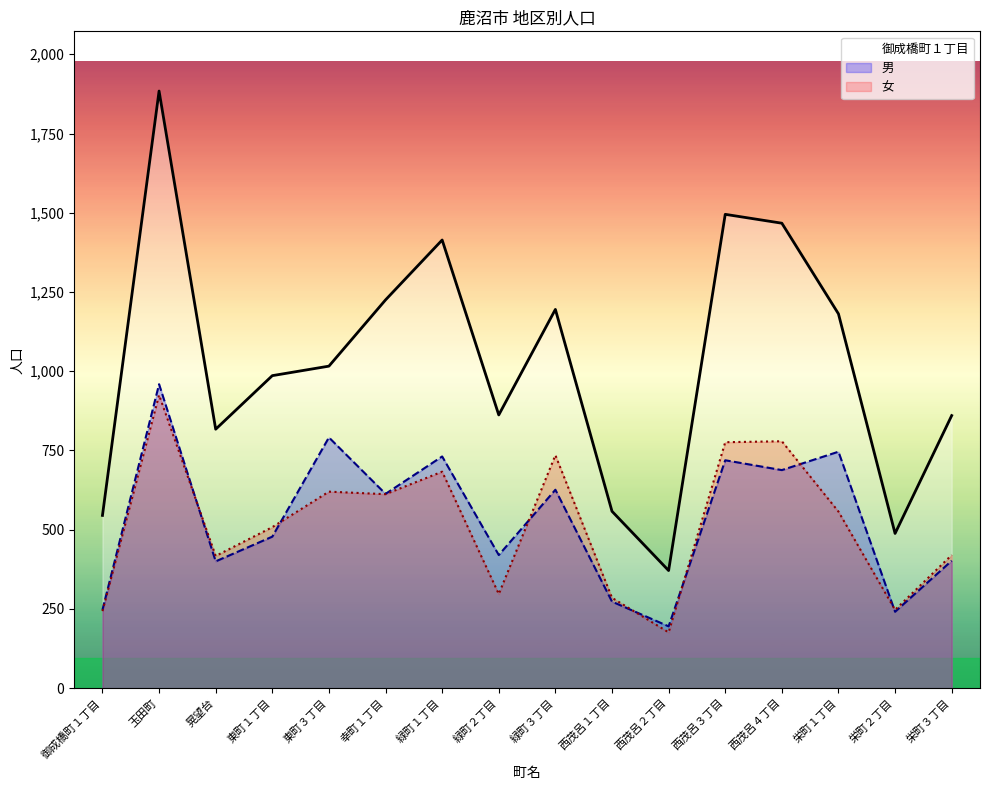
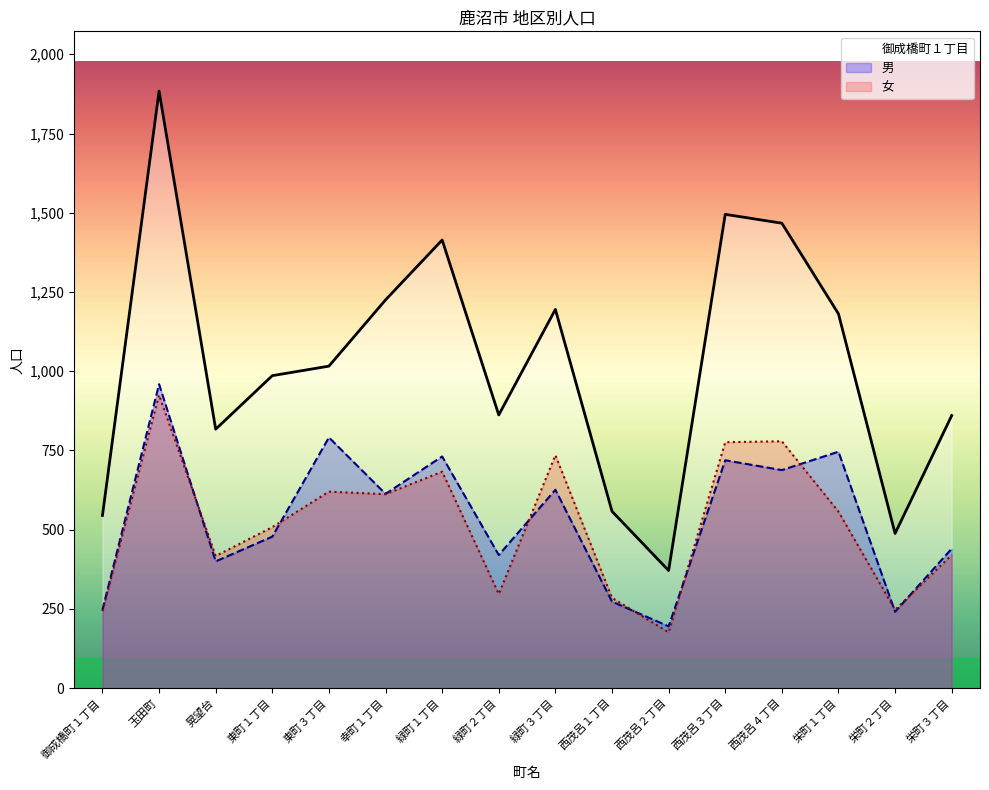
男, 栄町３丁目: 400 -> 440
